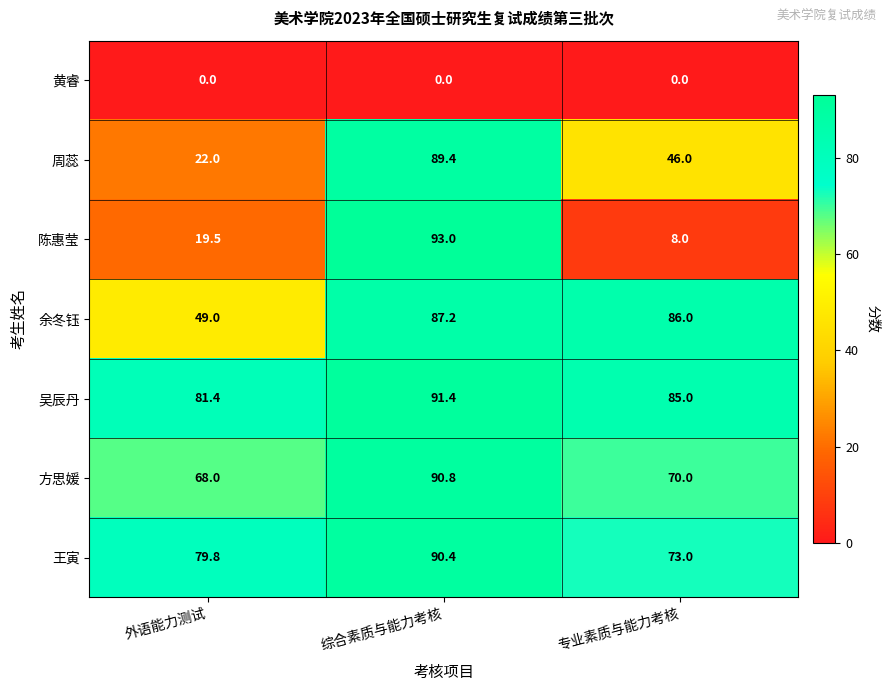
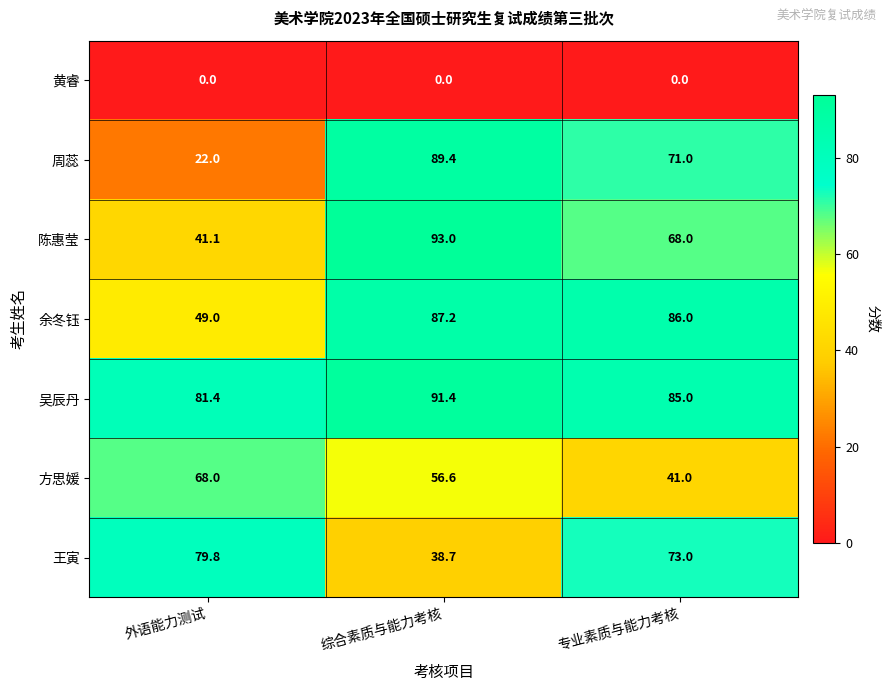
周蕊, 专业素质与能力考核: 46.0 -> 71.0
陈惠莹, 外语能力测试: 19.5 -> 41.1
陈惠莹, 专业素质与能力考核: 8.0 -> 68.0
方思媛, 综合素质与能力考核: 90.8 -> 56.6
方思媛, 专业素质与能力考核: 70.0 -> 41.0
王寅, 综合素质与能力考核: 90.4 -> 38.7
